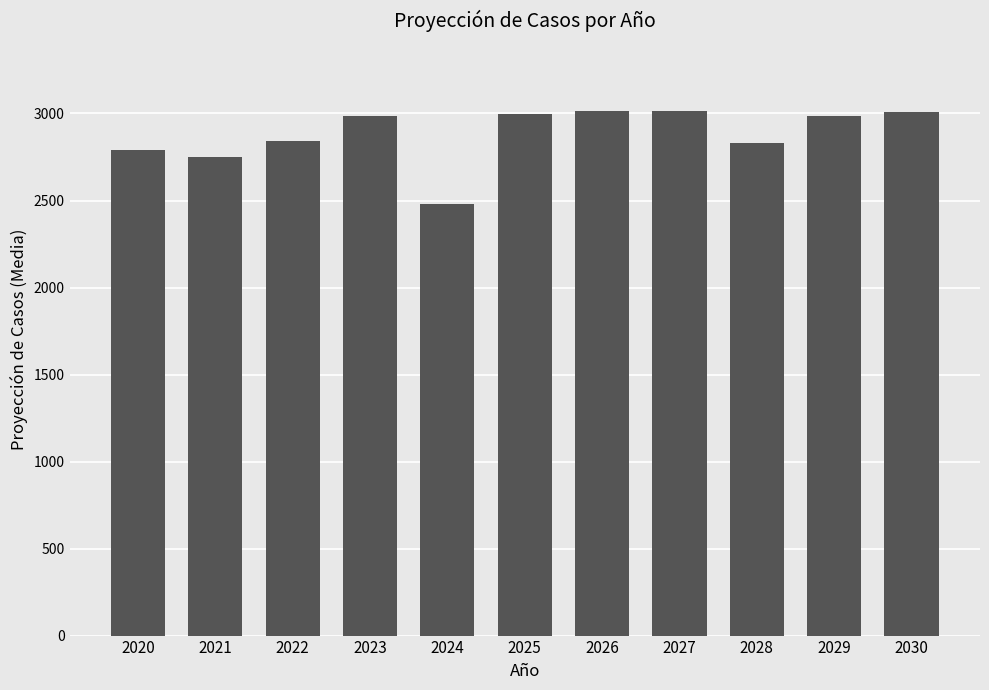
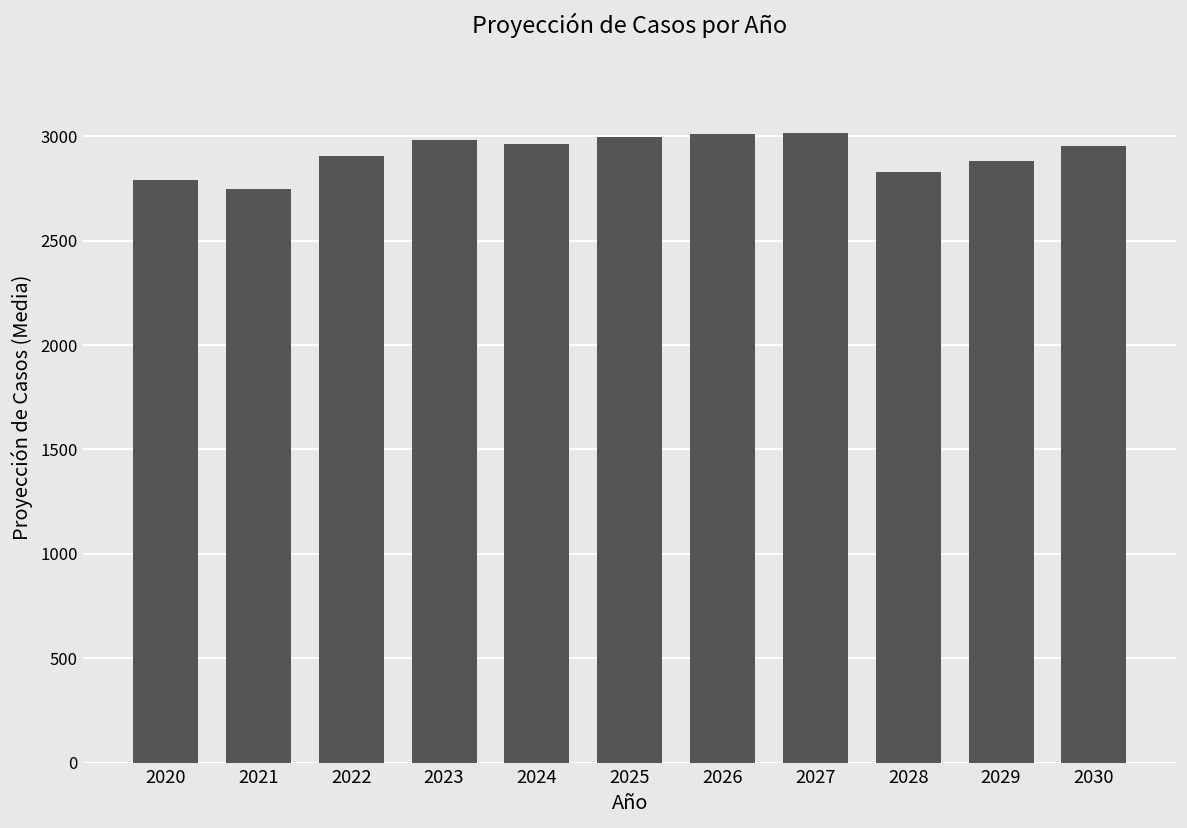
2022: 2840 -> 2910
2024: 2480 -> 2960
2029: 2990 -> 2880
2030: 3010 -> 2950
